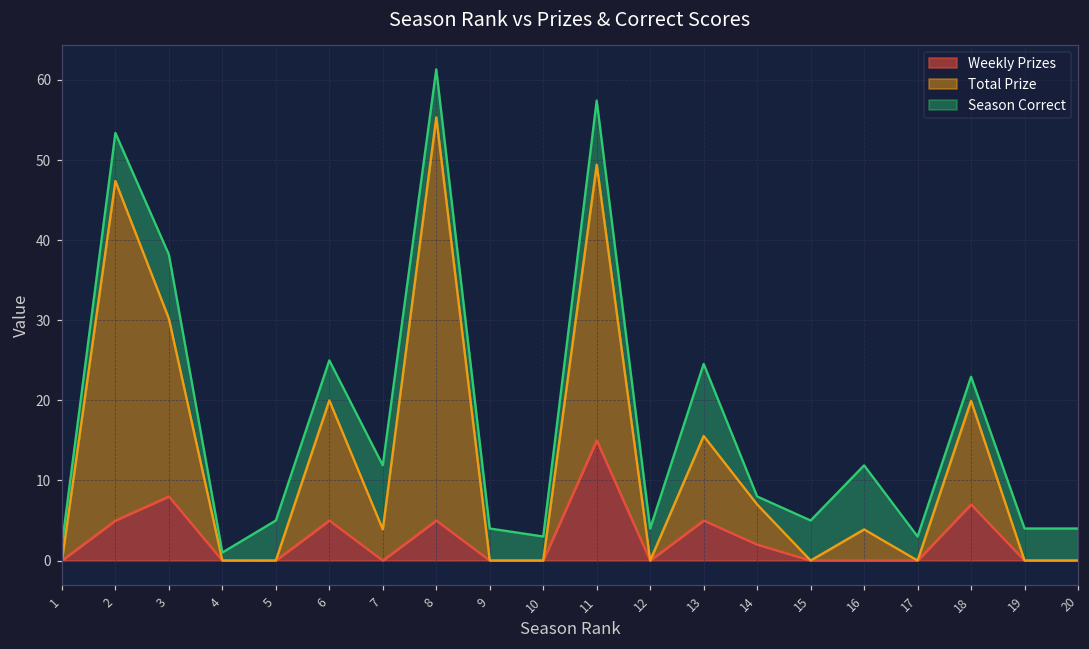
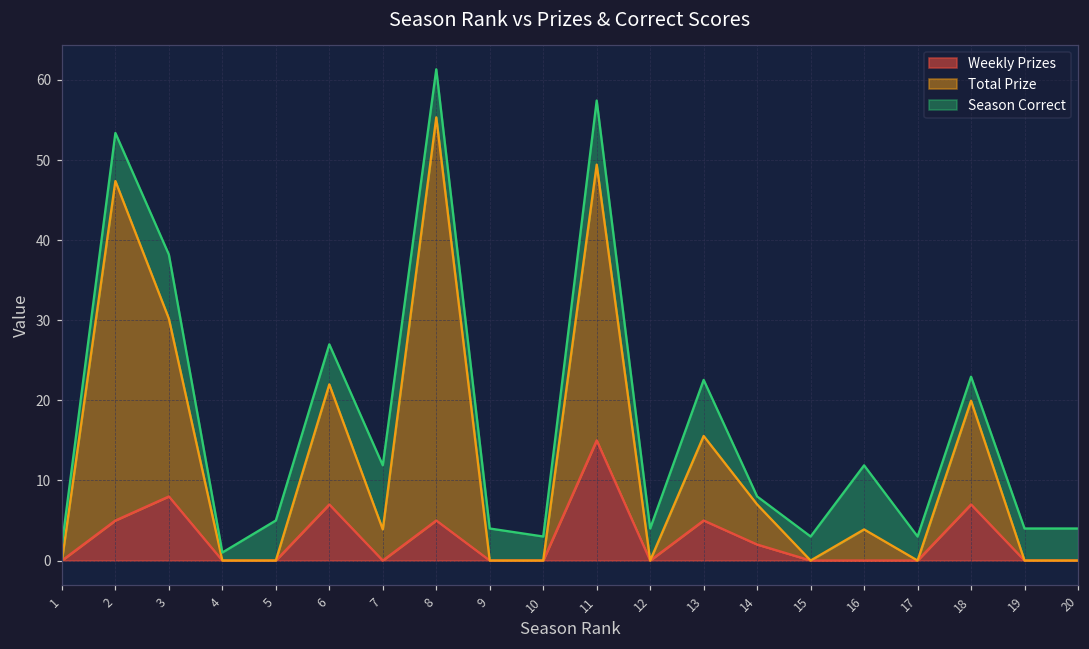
Weekly Prizes, 6: 5 -> 7
Season Correct, 13: 9 -> 7
Season Correct, 15: 5 -> 3
